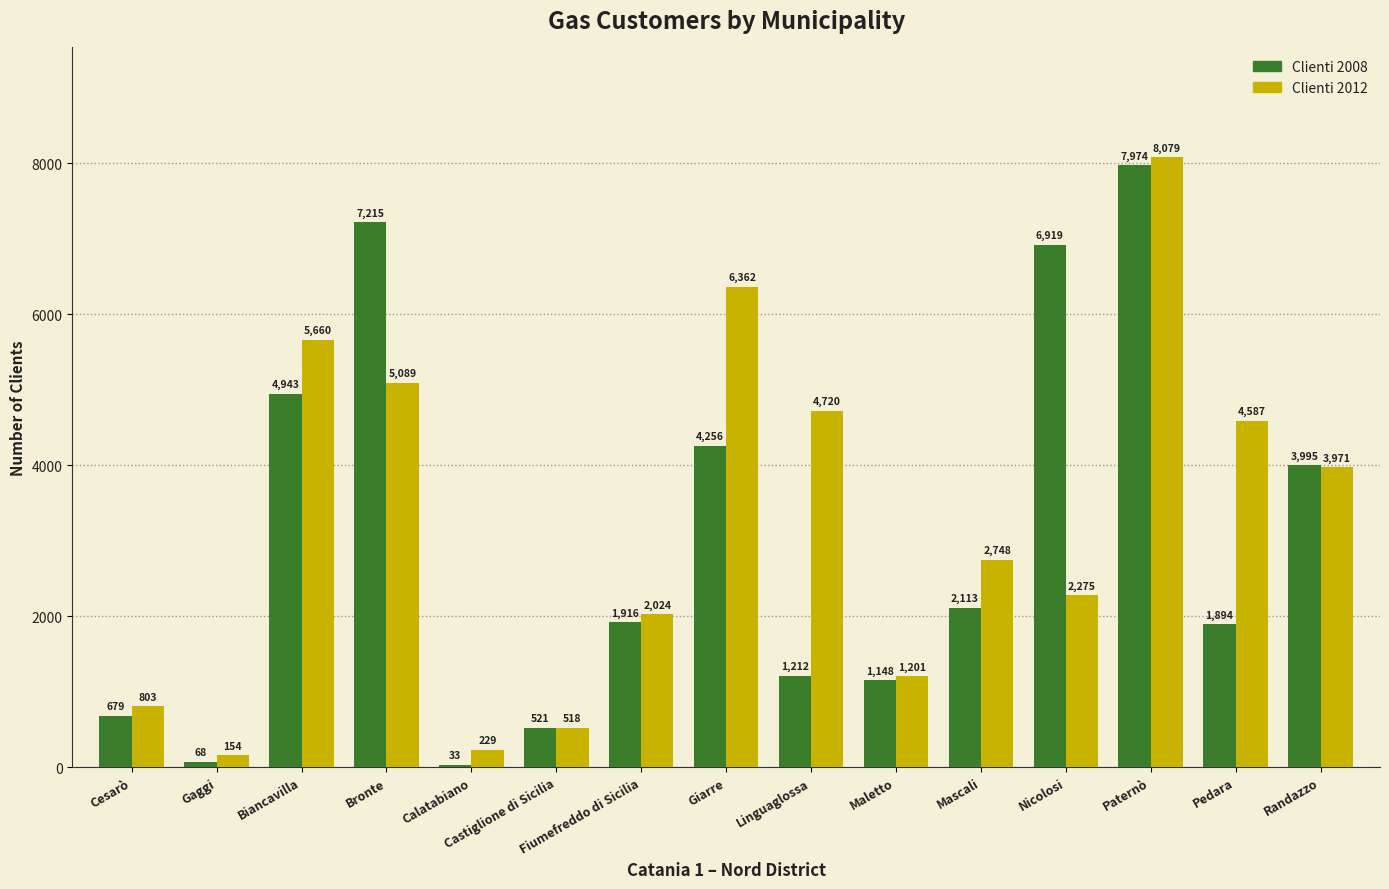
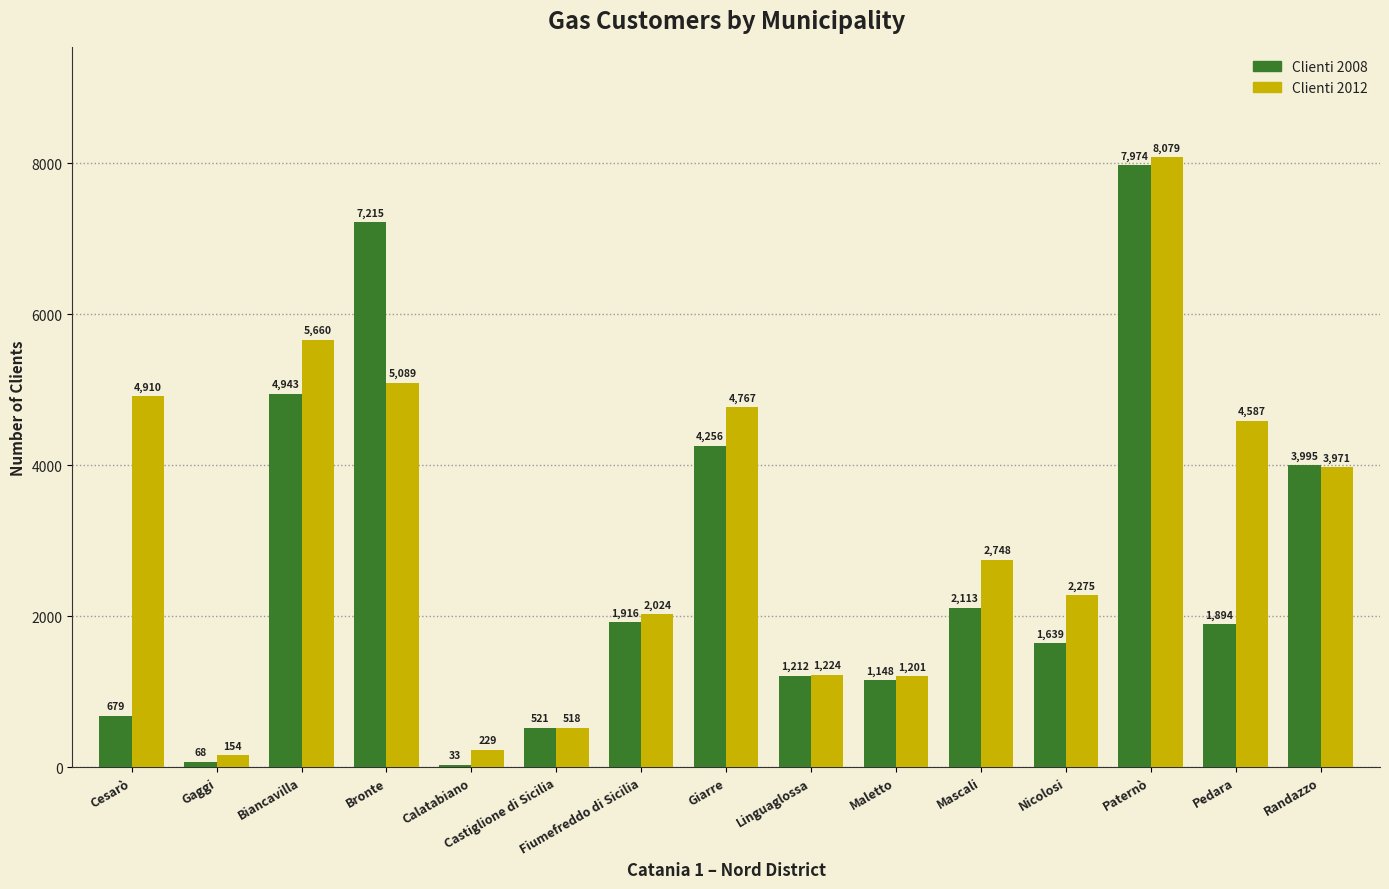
Clienti 2012, Cesarò: 803 -> 4,910
Clienti 2012, Giarre: 6,362 -> 4,767
Clienti 2012, Linguaglossa: 4,720 -> 1,224
Clienti 2008, Nicolosi: 6,919 -> 1,639
